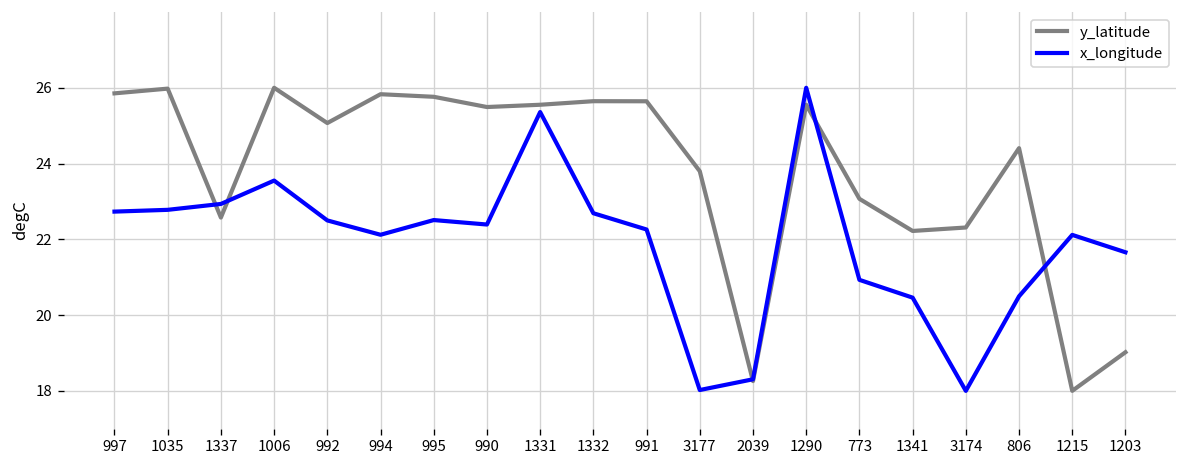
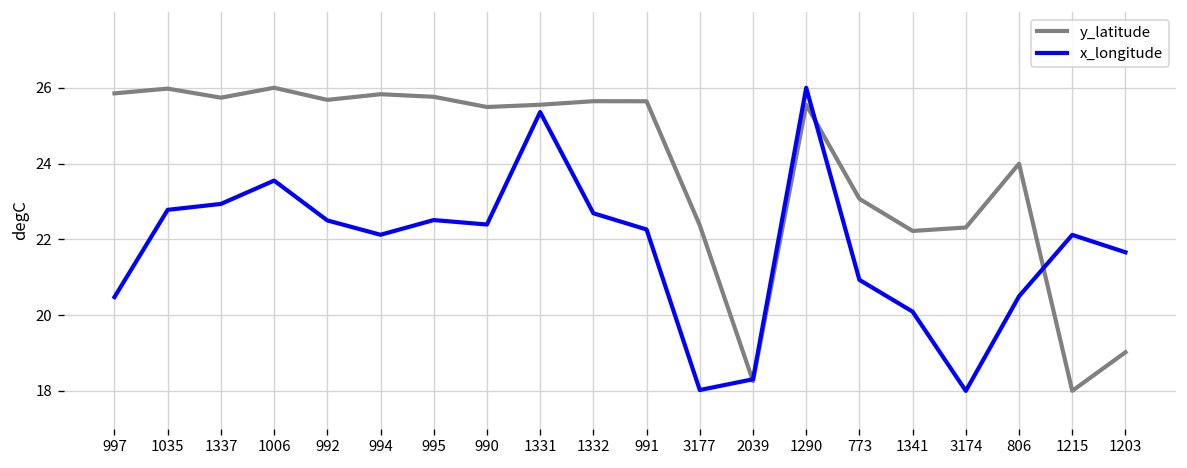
x_longitude, 997: 22.7 -> 20.5
y_latitude, 1337: 22.6 -> 25.7
y_latitude, 992: 25.1 -> 25.7
y_latitude, 3177: 23.8 -> 22.4
x_longitude, 1341: 20.5 -> 20.1
y_latitude, 806: 24.4 -> 24.0
